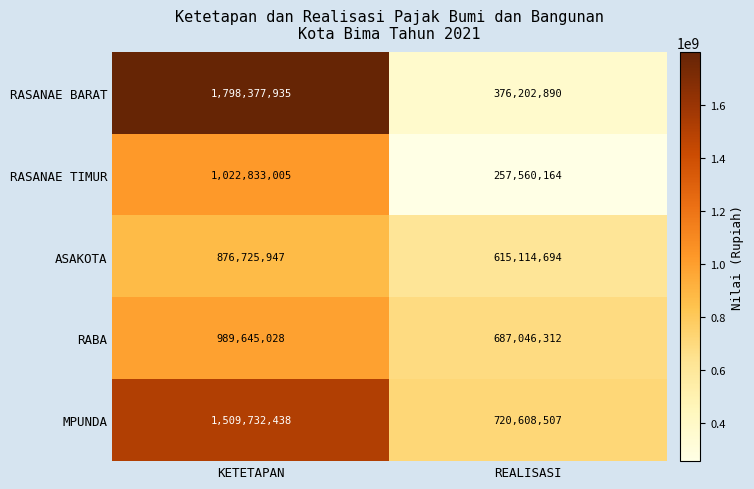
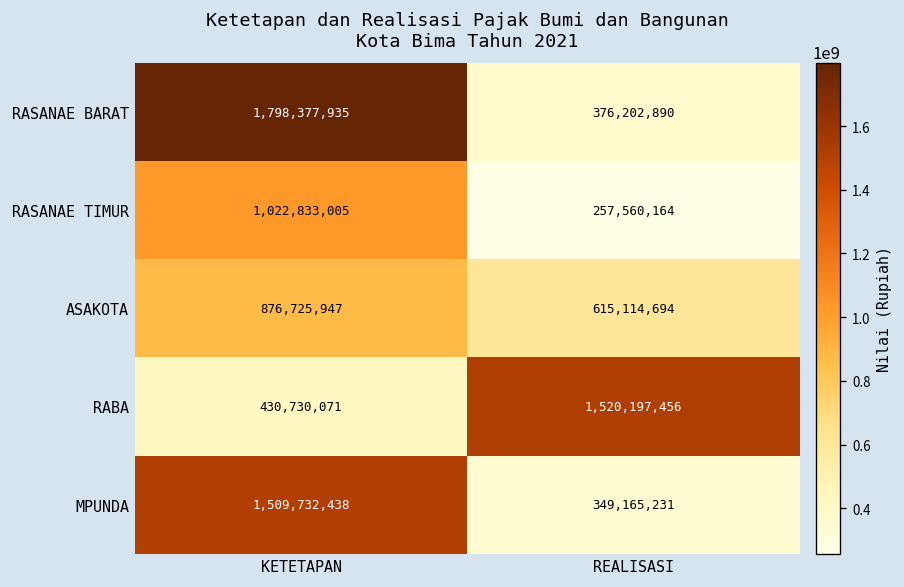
RABA, KETETAPAN: 989,645,028 -> 430,730,071
RABA, REALISASI: 687,046,312 -> 1,520,197,456
MPUNDA, REALISASI: 720,608,507 -> 349,165,231
